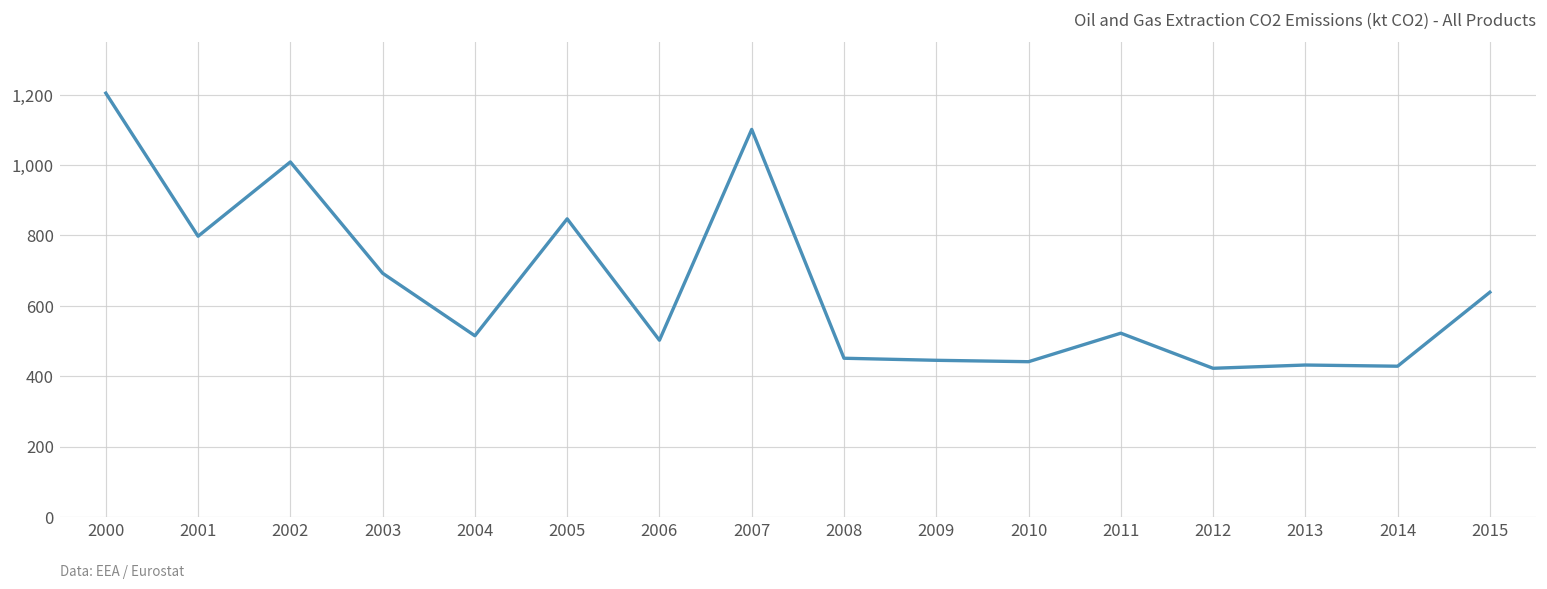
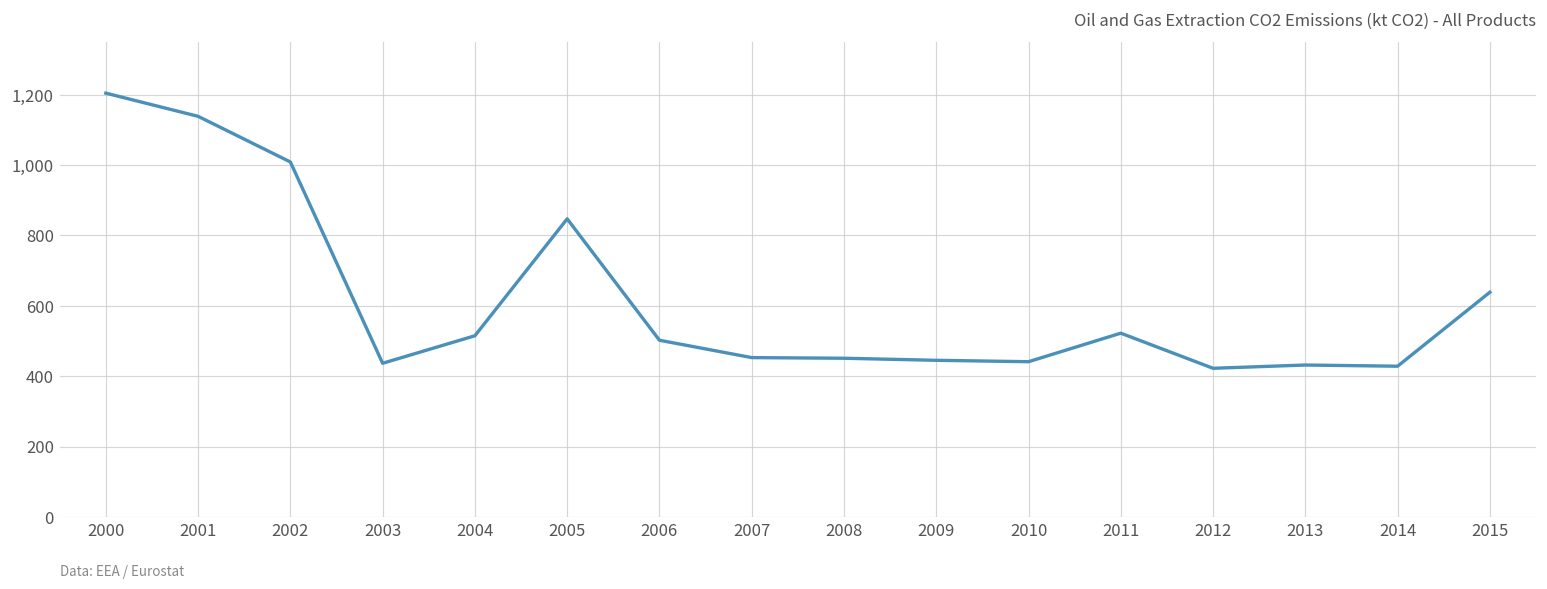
2001: 800 -> 1,140
2003: 690 -> 440
2007: 1,100 -> 450
